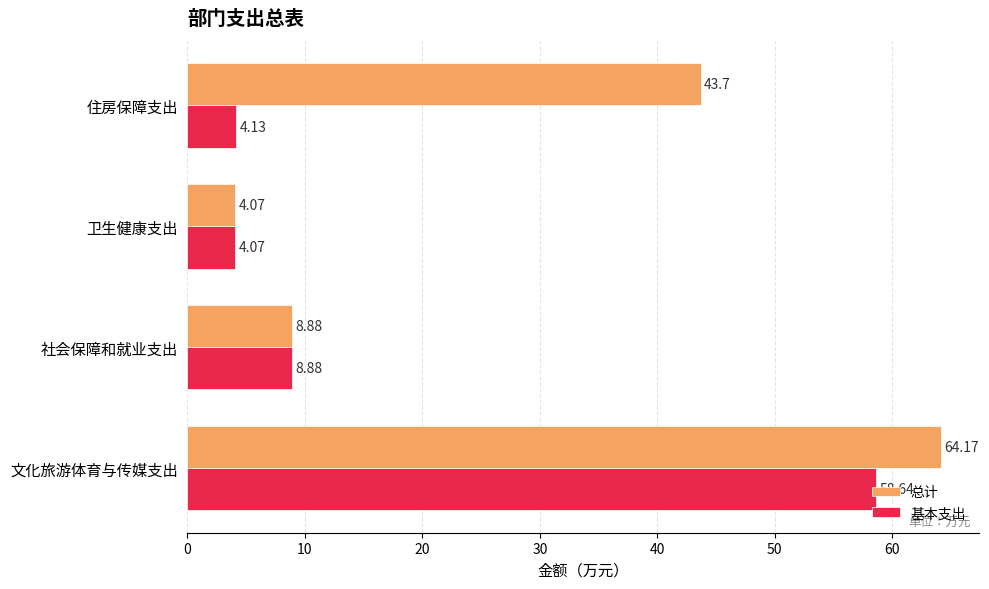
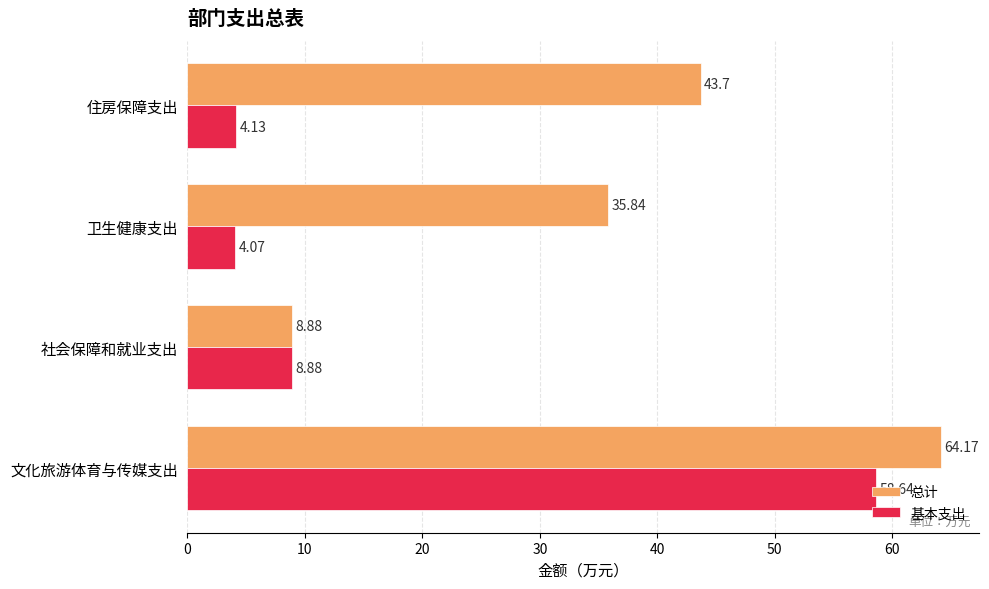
总计, 卫生健康支出: 4.07 -> 35.84
